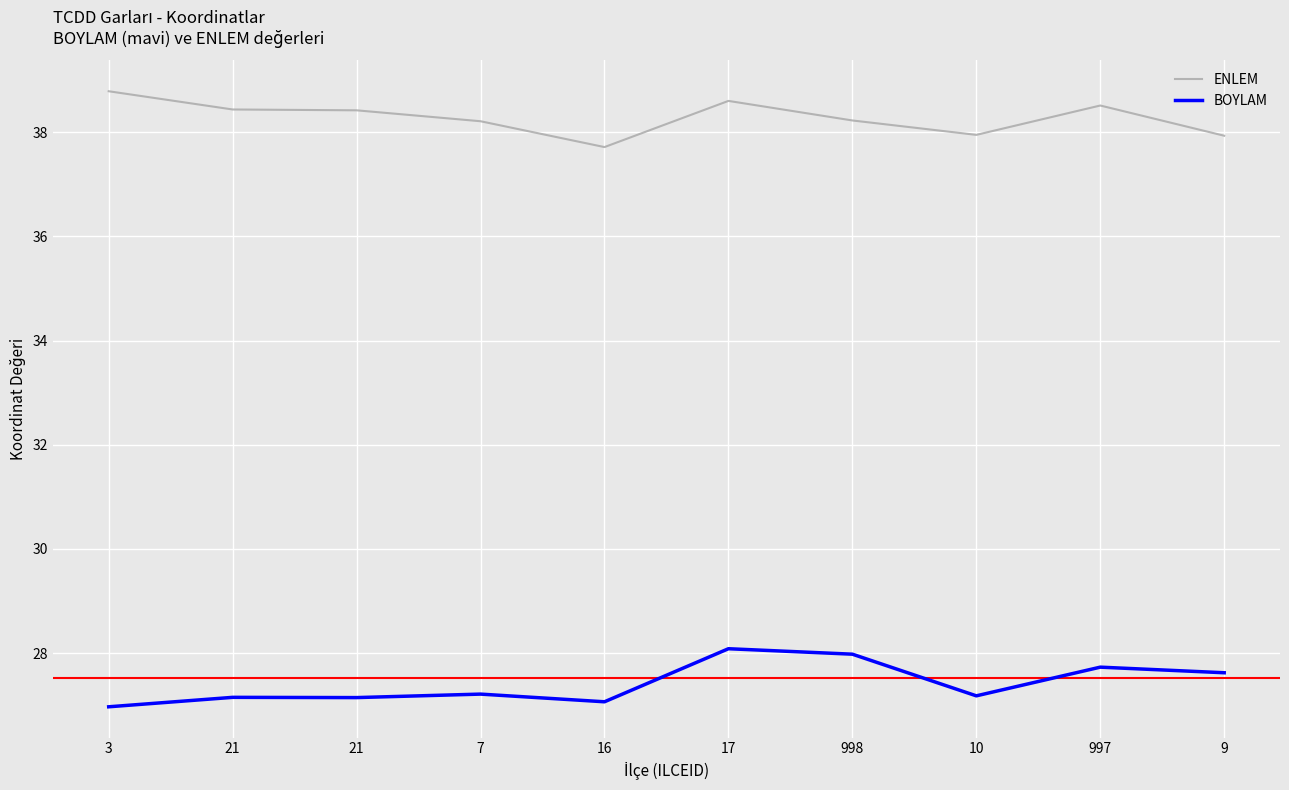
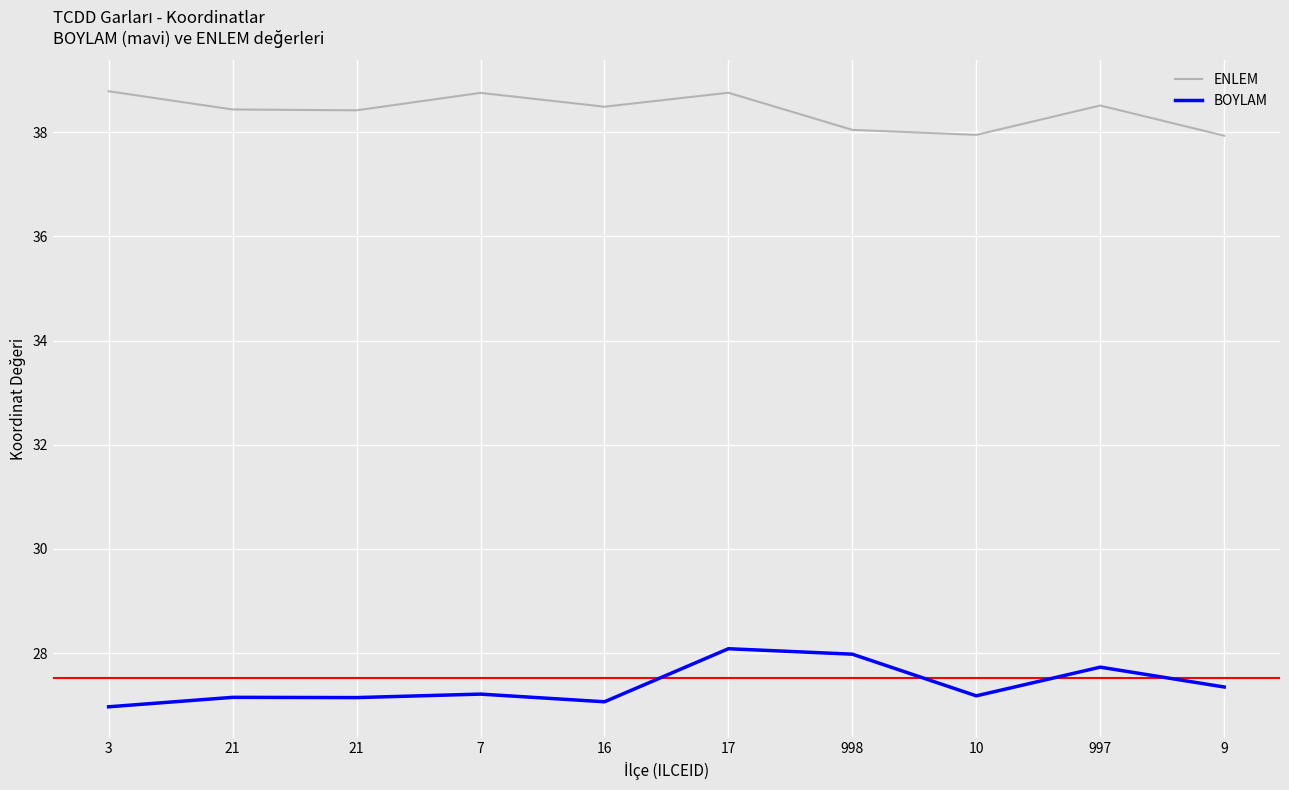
ENLEM, 7: 38.2 -> 38.8
ENLEM, 16: 37.7 -> 38.5
ENLEM, 17: 38.6 -> 38.8
ENLEM, 998: 38.2 -> 38.0
BOYLAM, 9: 27.6 -> 27.3
